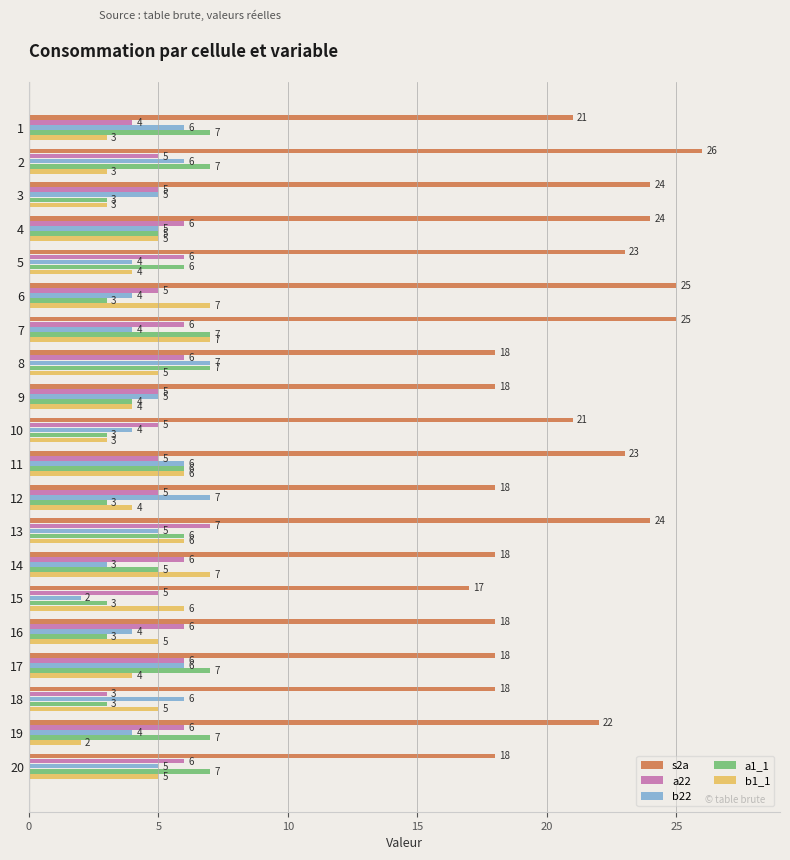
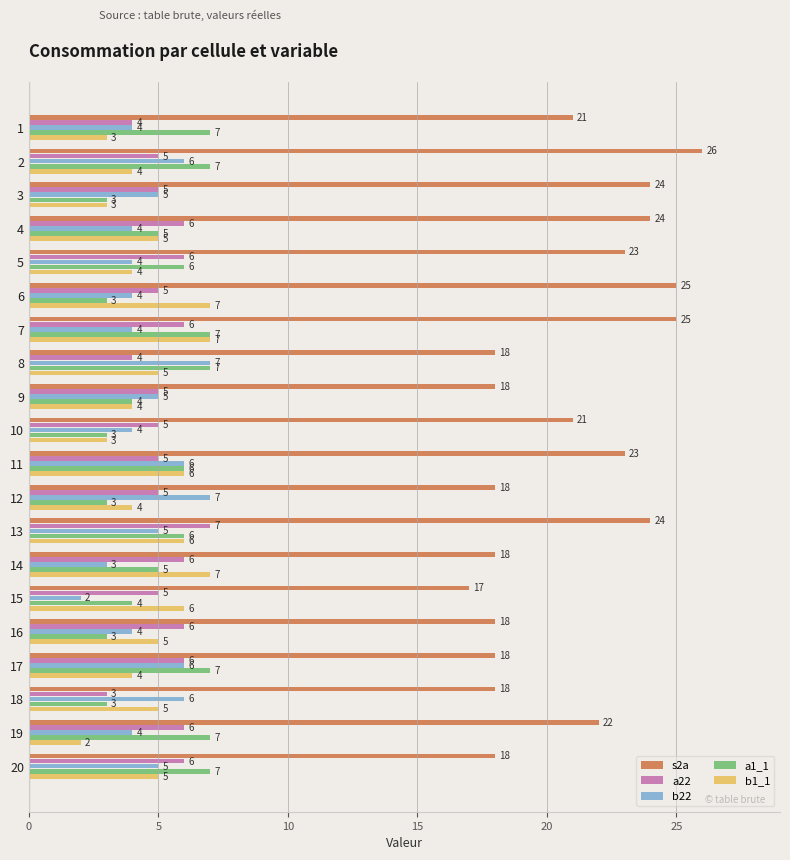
b22, 1: 6 -> 4
b1_1, 2: 3 -> 4
b22, 4: 5 -> 4
a22, 8: 6 -> 4
a1_1, 15: 3 -> 4
